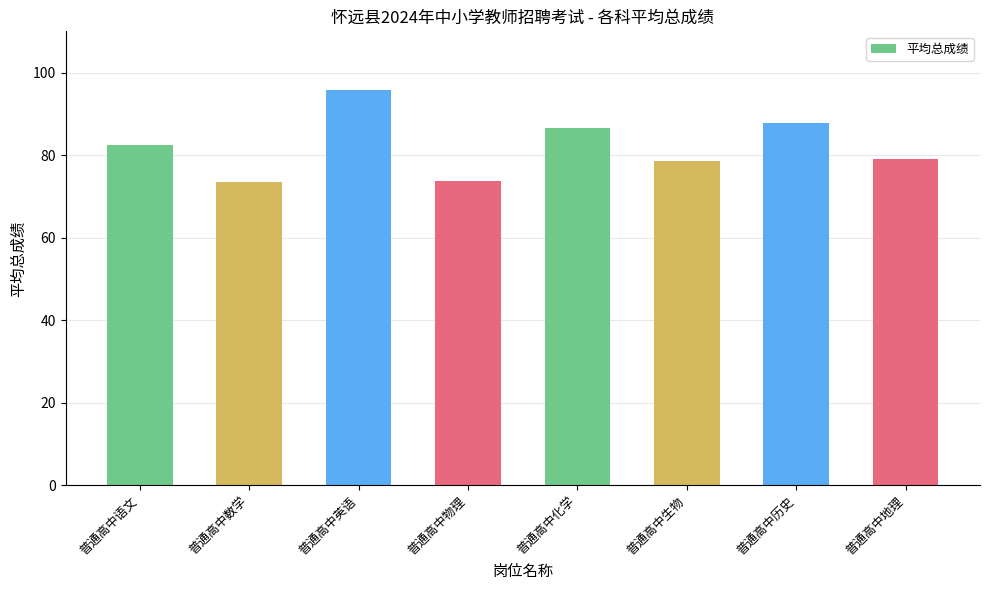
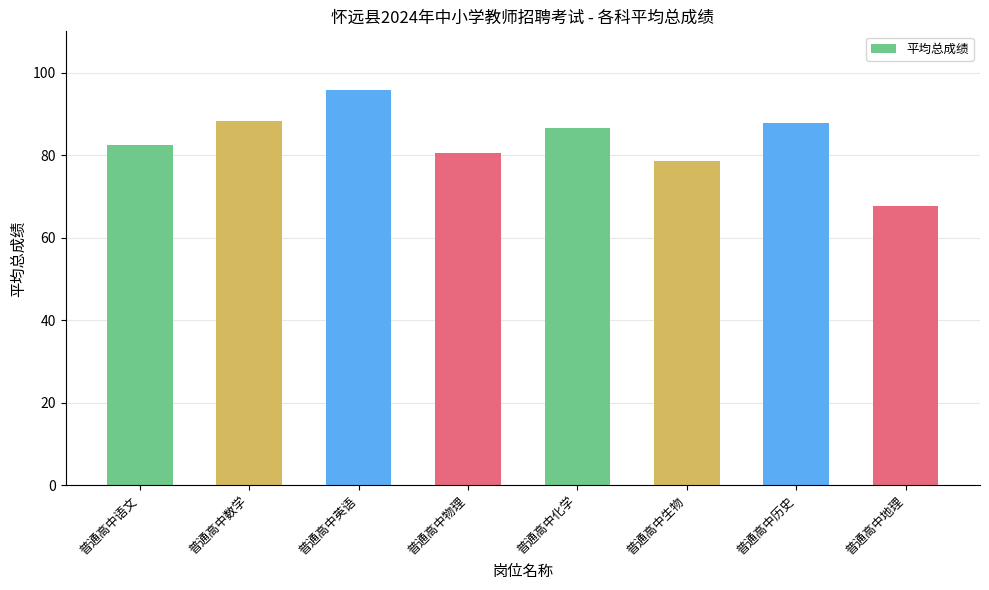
普通高中数学: 74 -> 88
普通高中物理: 74 -> 80
普通高中地理: 79 -> 68
